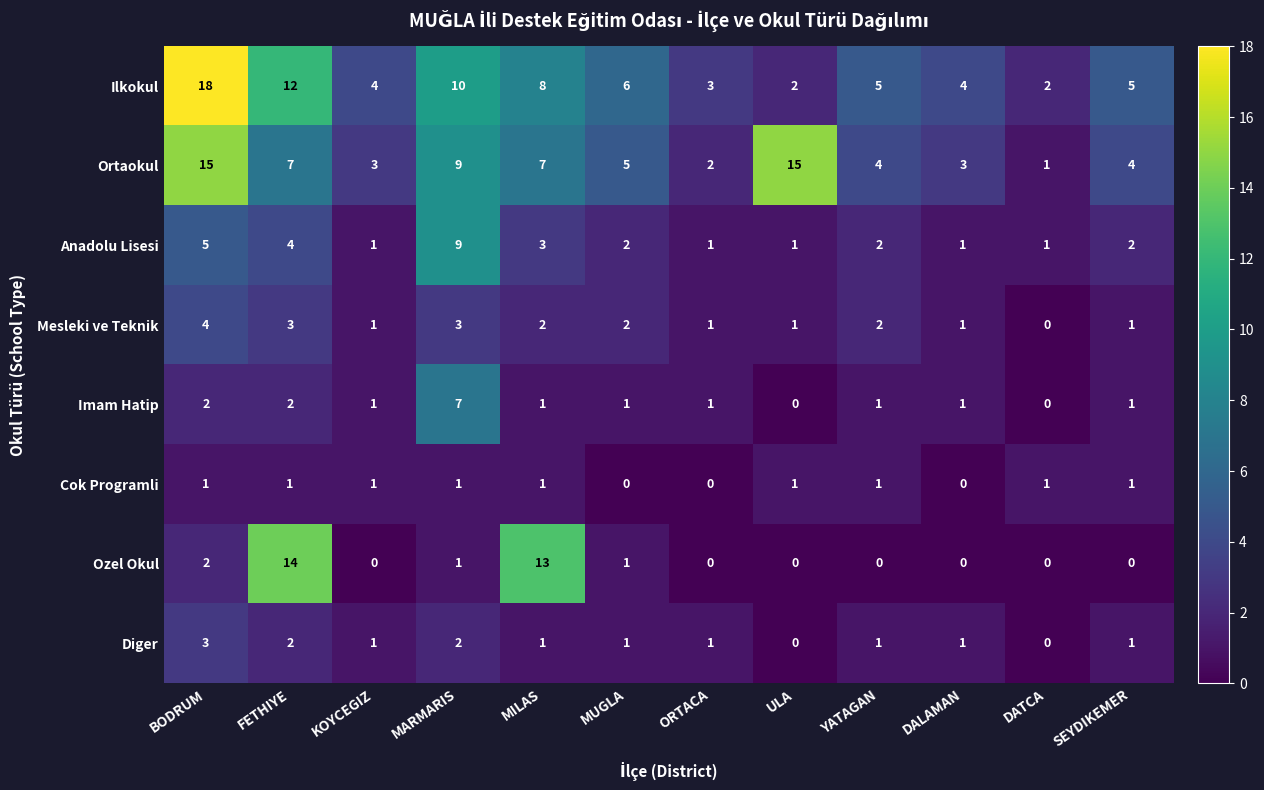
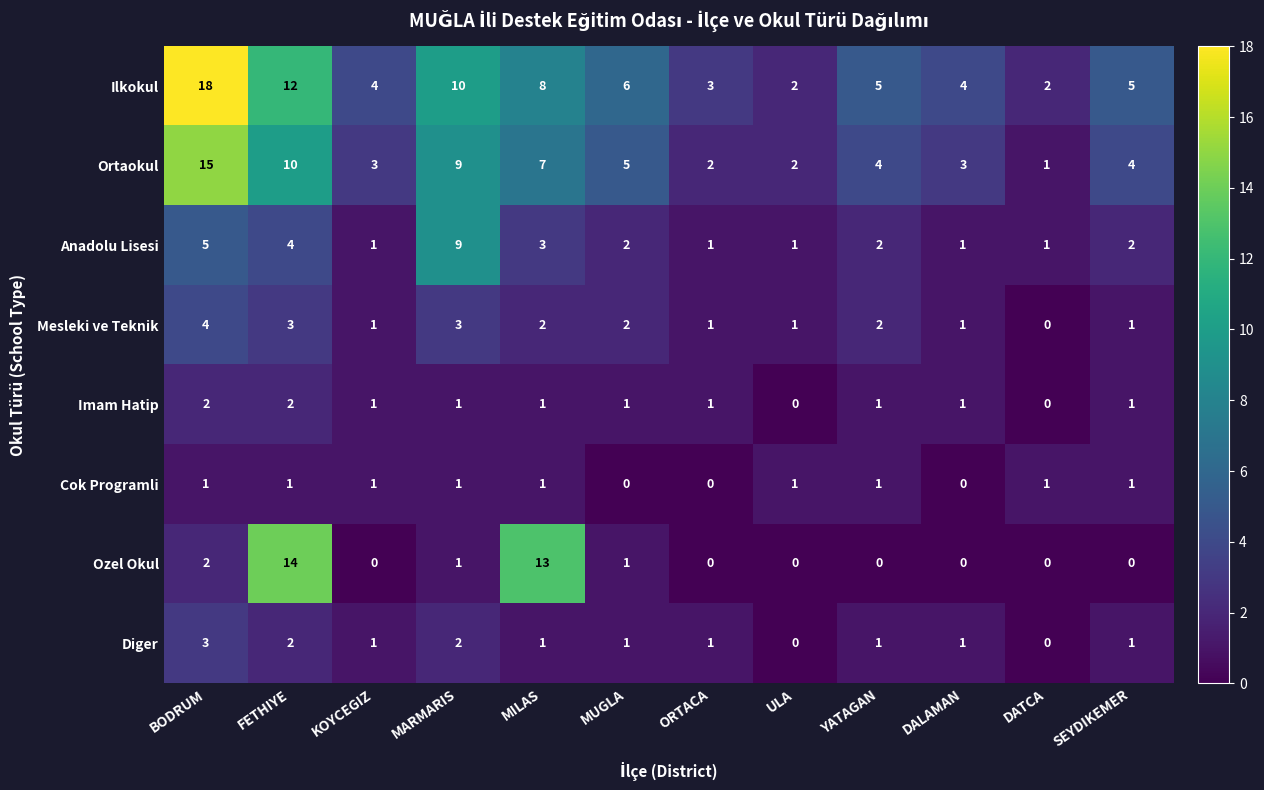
Ortaokul, FETHIYE: 7 -> 10
Ortaokul, ULA: 15 -> 2
Imam Hatip, MARMARIS: 7 -> 1
